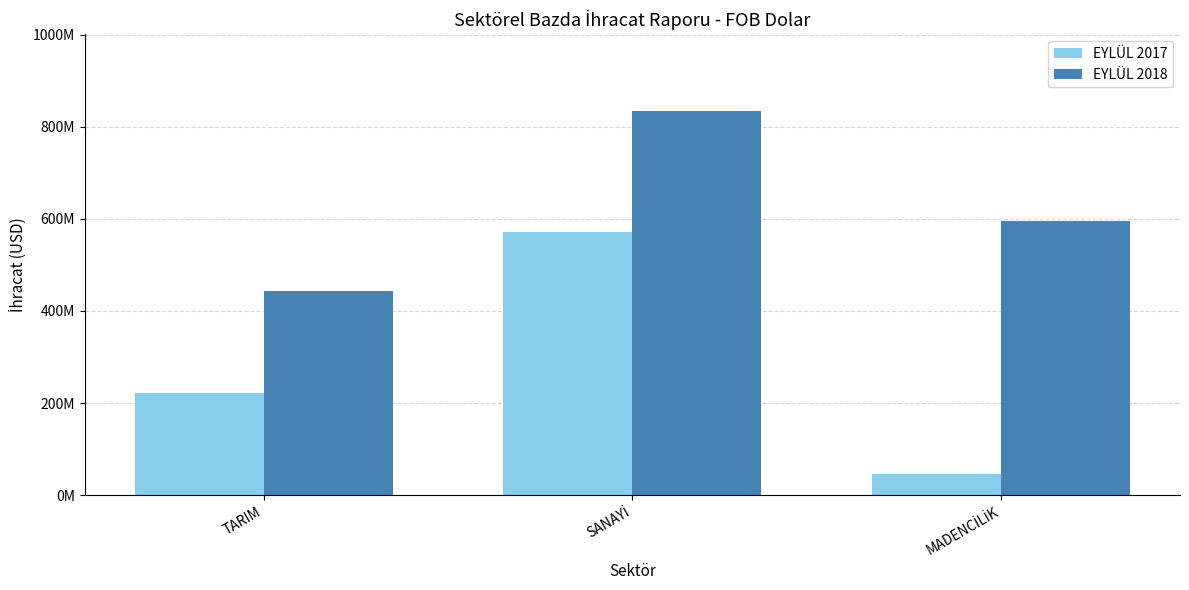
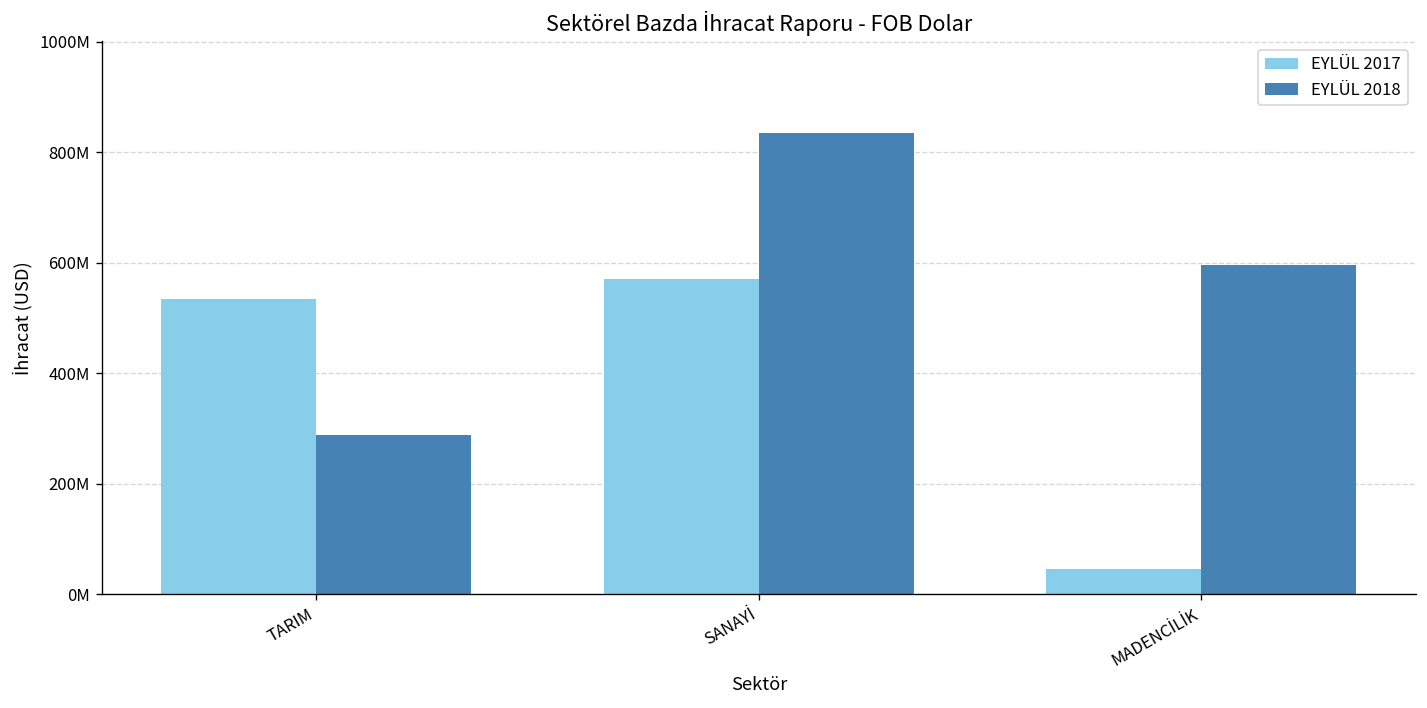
EYLÜL 2017, TARIM: 220000000 -> 530000000
EYLÜL 2018, TARIM: 440000000 -> 290000000
